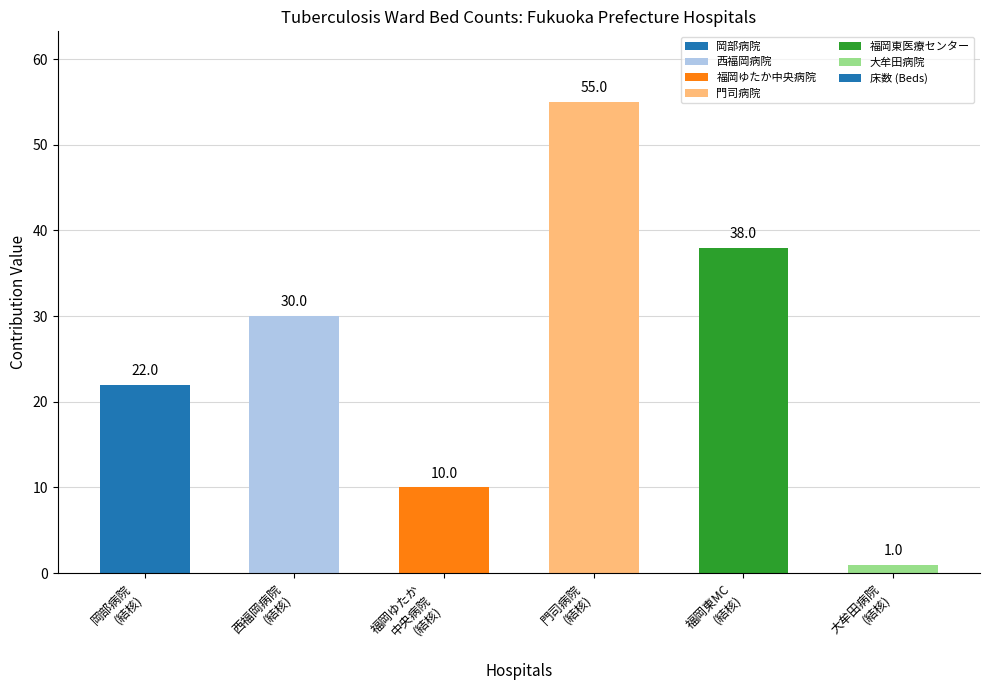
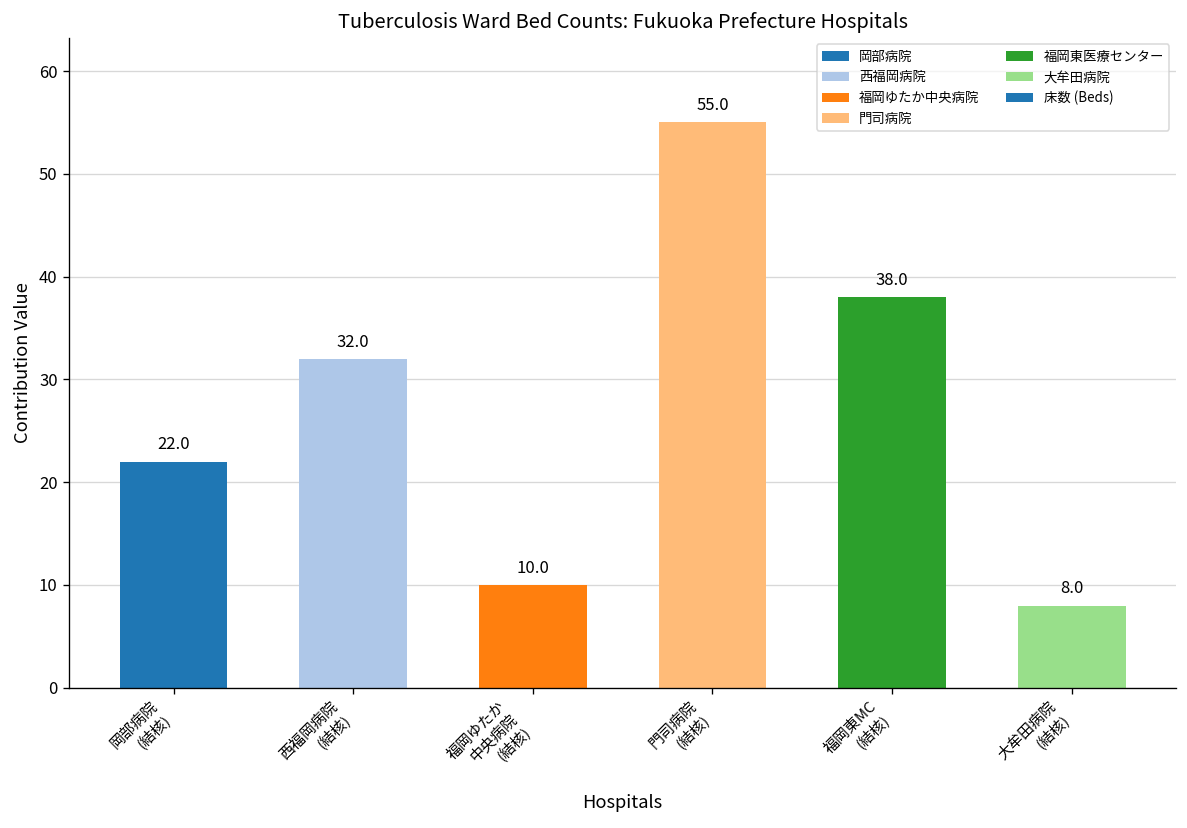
西福岡病院 (結核): 30.0 -> 32.0
大牟田病院 (結核): 1.0 -> 8.0
